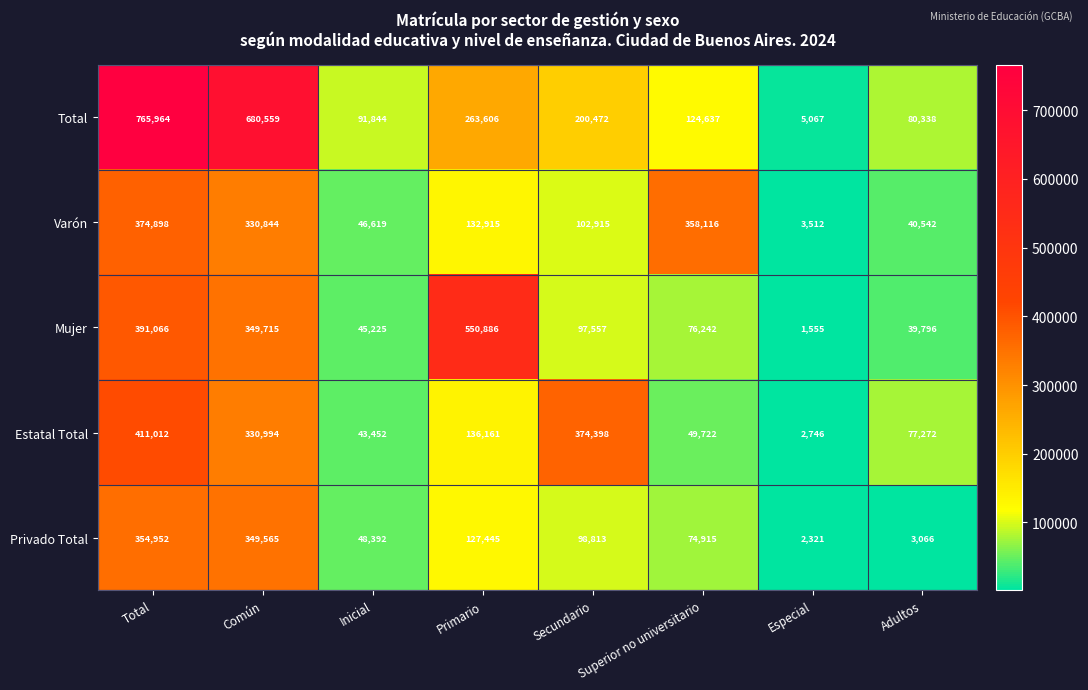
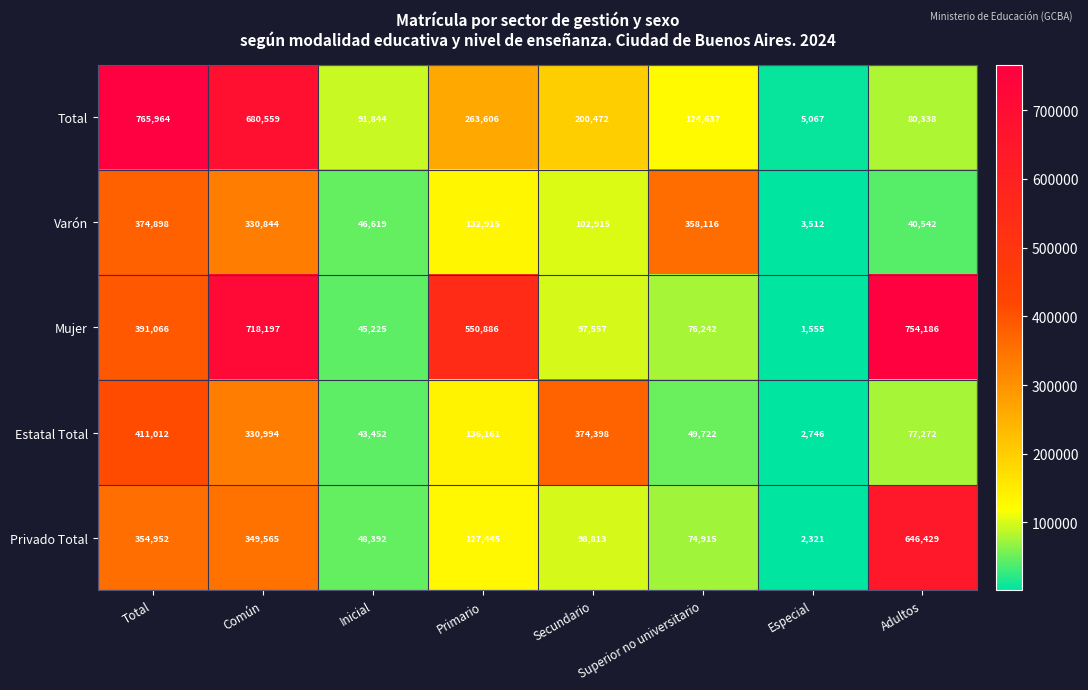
Mujer, Común: 349,715 -> 718,197
Mujer, Adultos: 39,796 -> 754,186
Privado Total, Adultos: 3,066 -> 646,429
